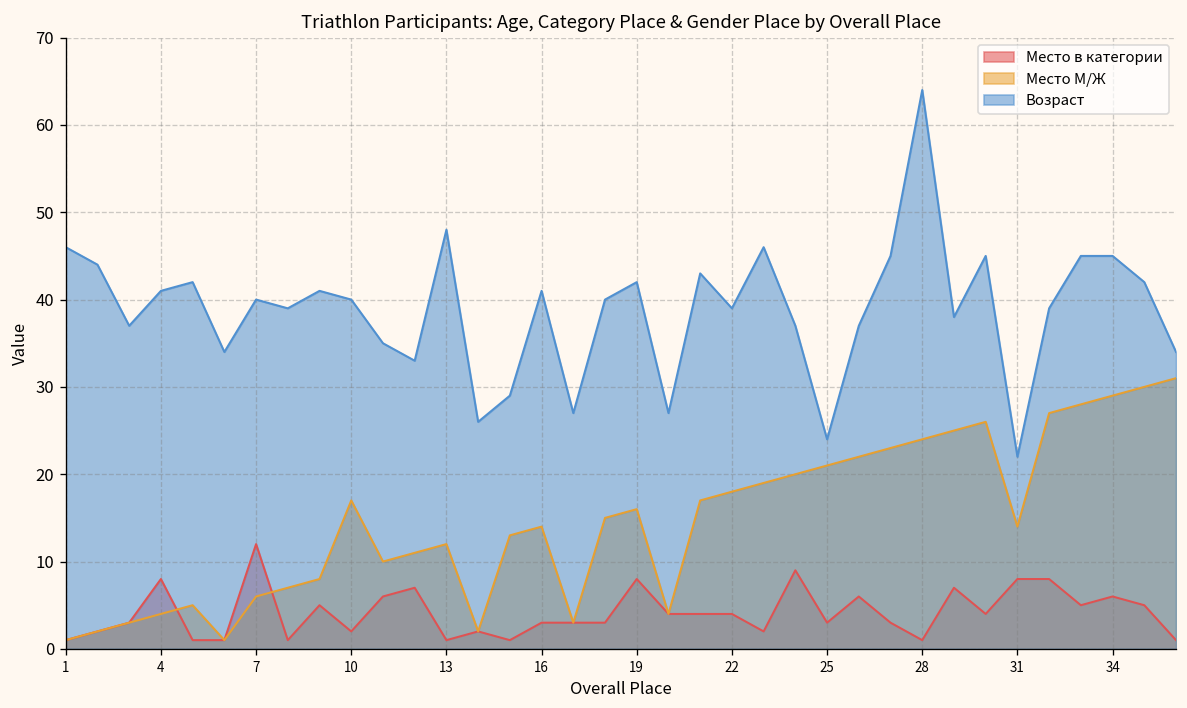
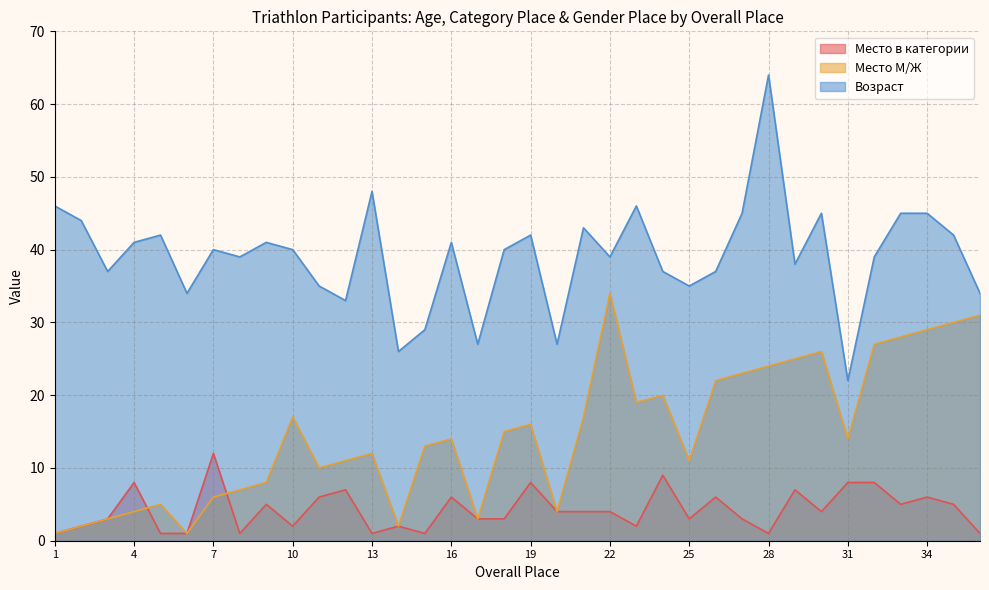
Место в категории, 16: 3 -> 6
Место М/Ж, 22: 18 -> 34
Место М/Ж, 25: 21 -> 11
Возраст, 25: 24 -> 35
